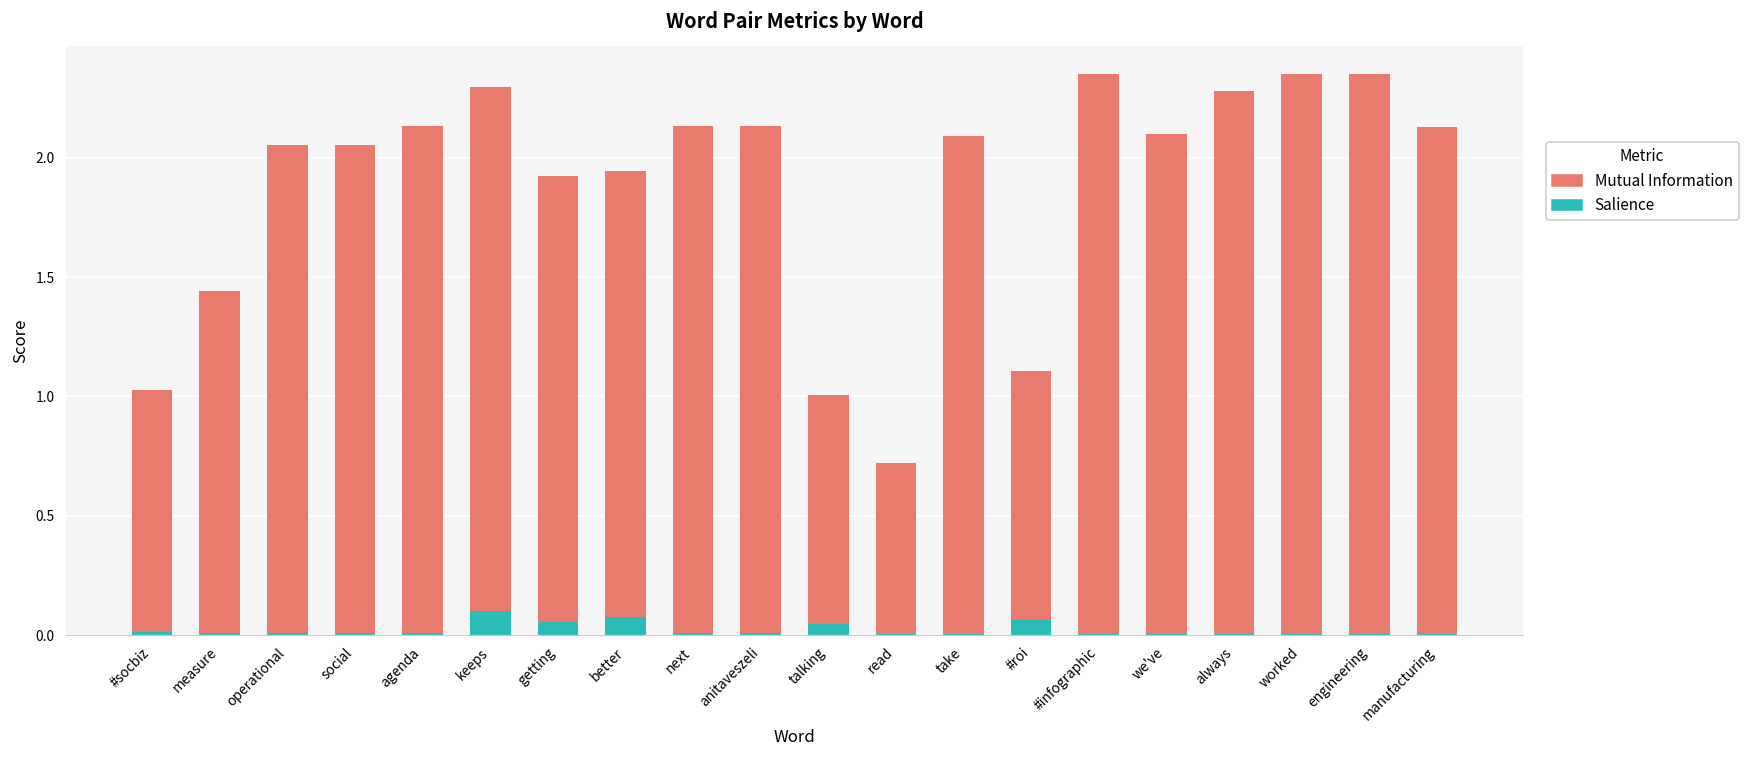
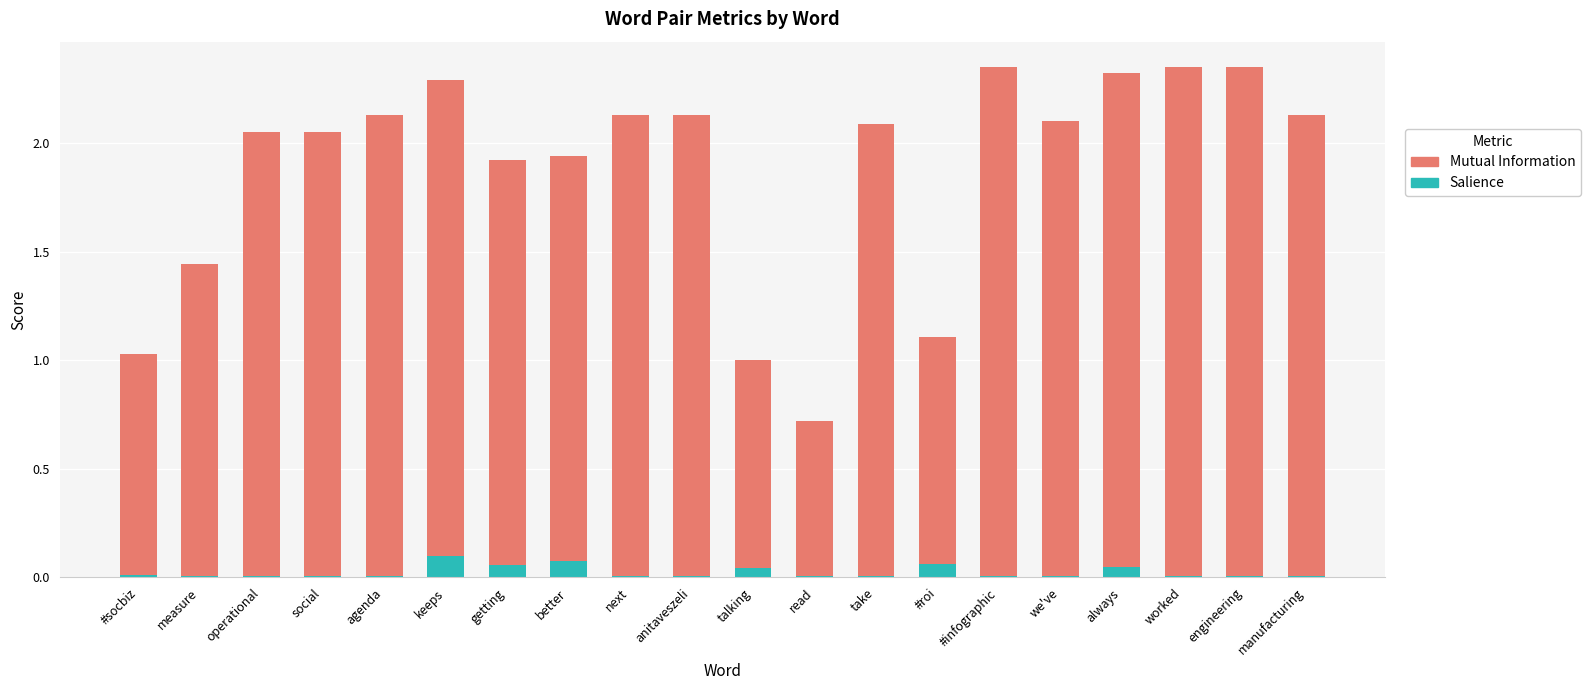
Salience, always: 0.01 -> 0.05
